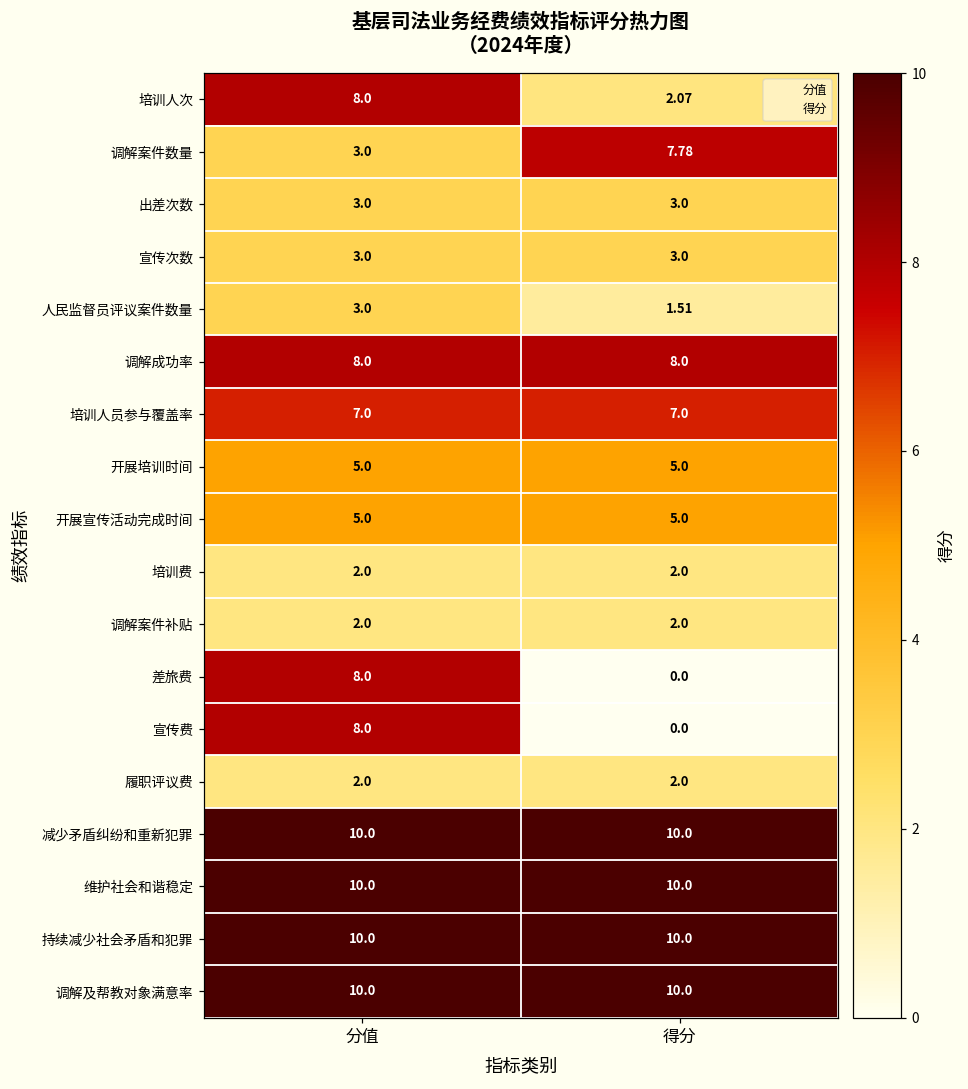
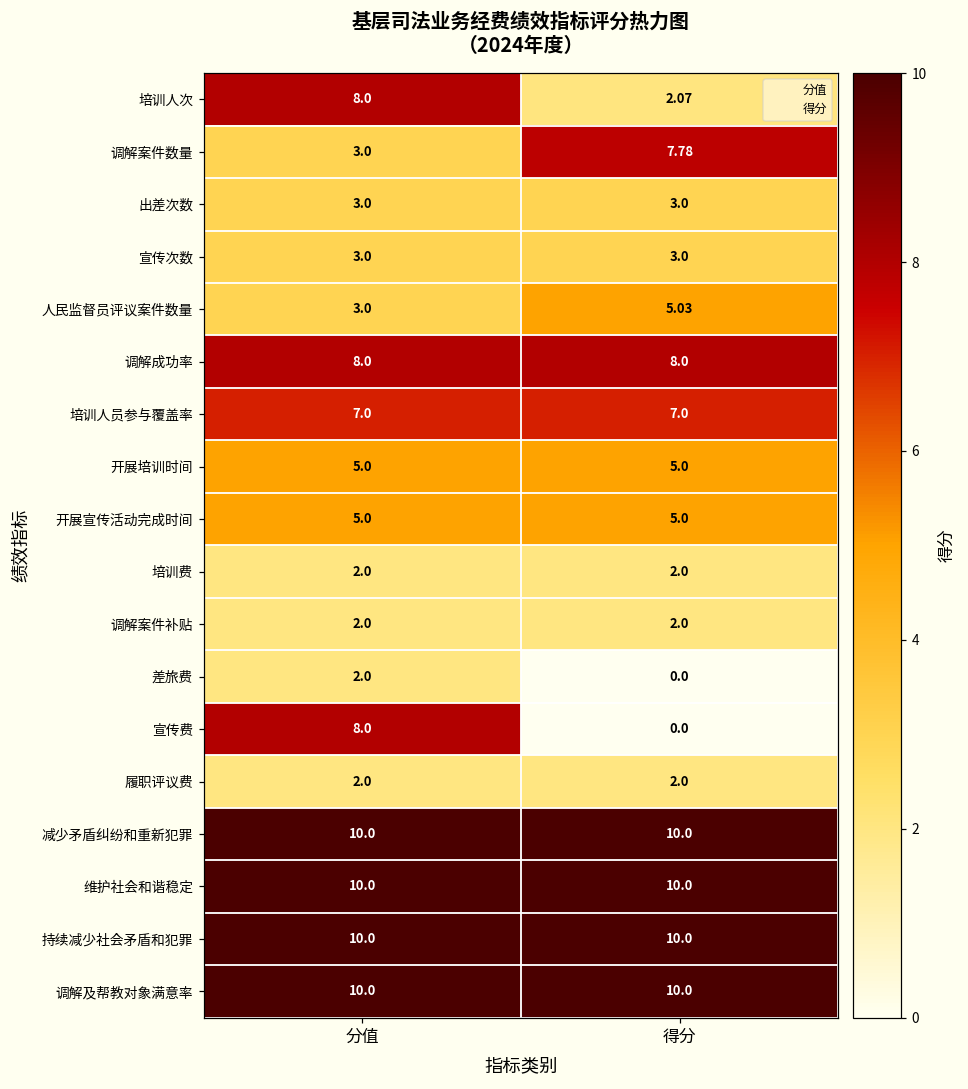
人民监督员评议案件数量, 得分: 1.51 -> 5.03
差旅费, 分值: 8.0 -> 2.0
